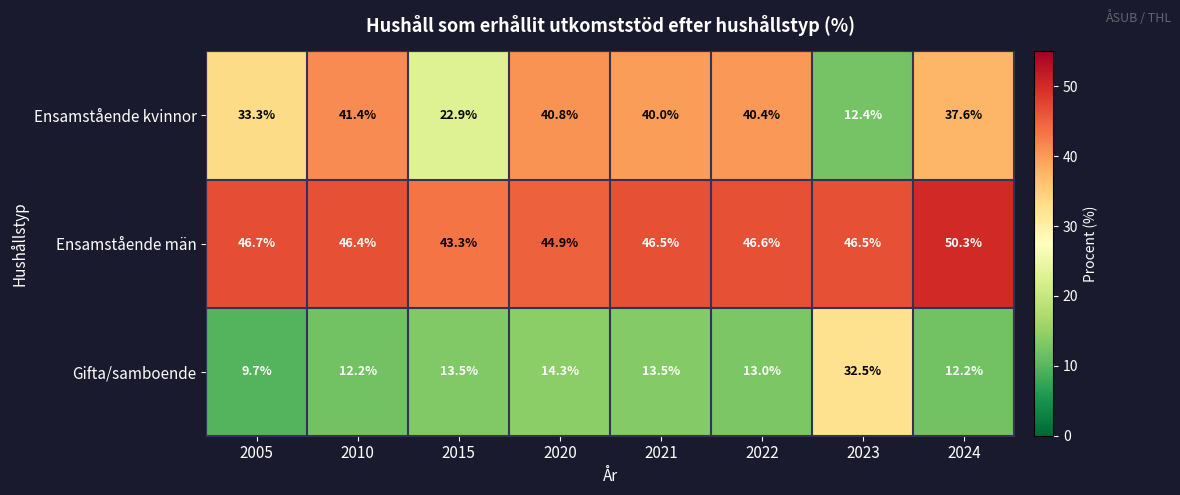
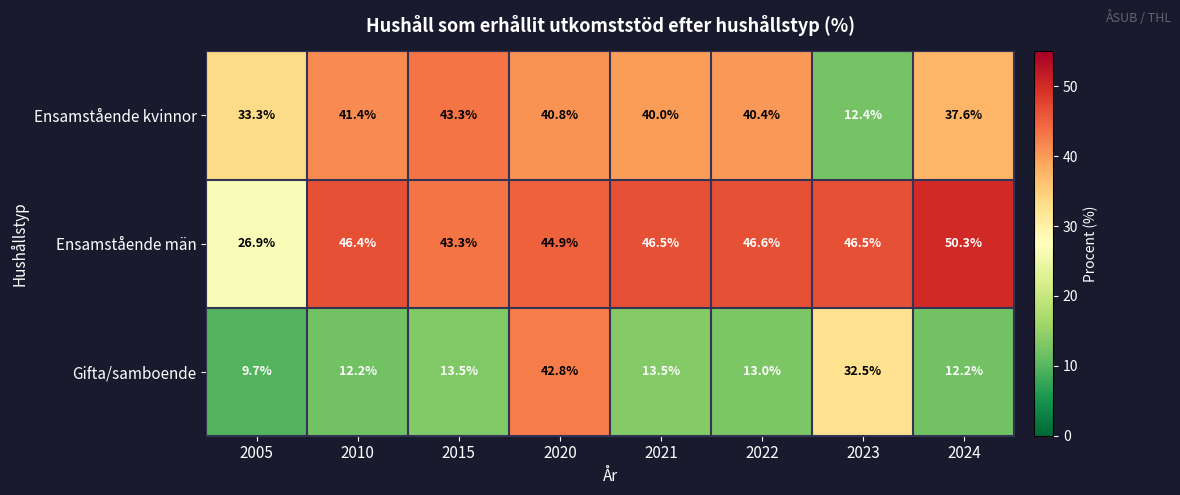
Ensamstående kvinnor, 2015: 22.9% -> 43.3%
Ensamstående män, 2005: 46.7% -> 26.9%
Gifta/samboende, 2020: 14.3% -> 42.8%
